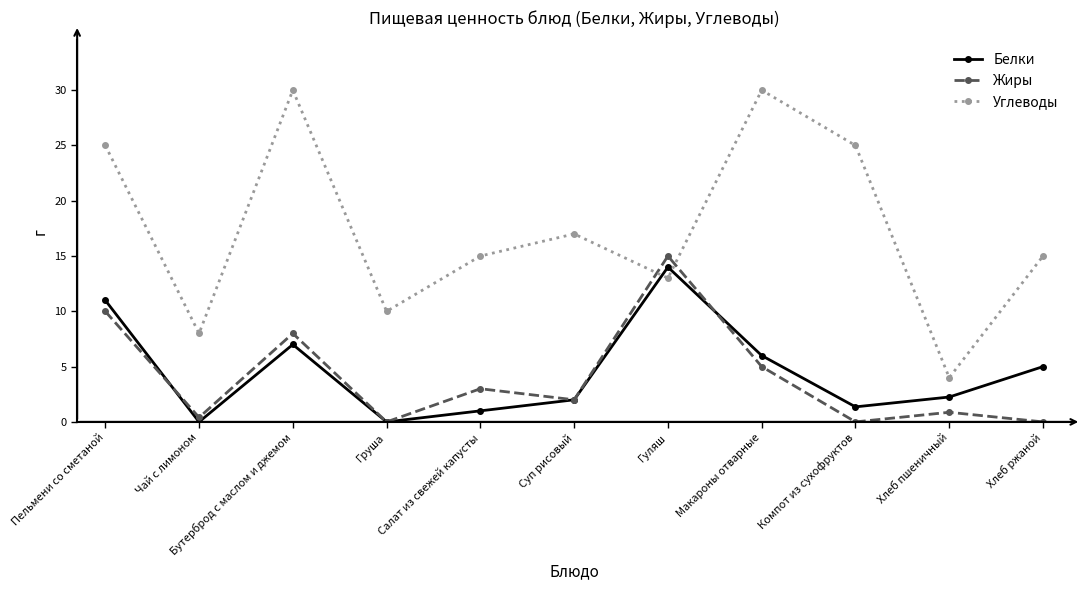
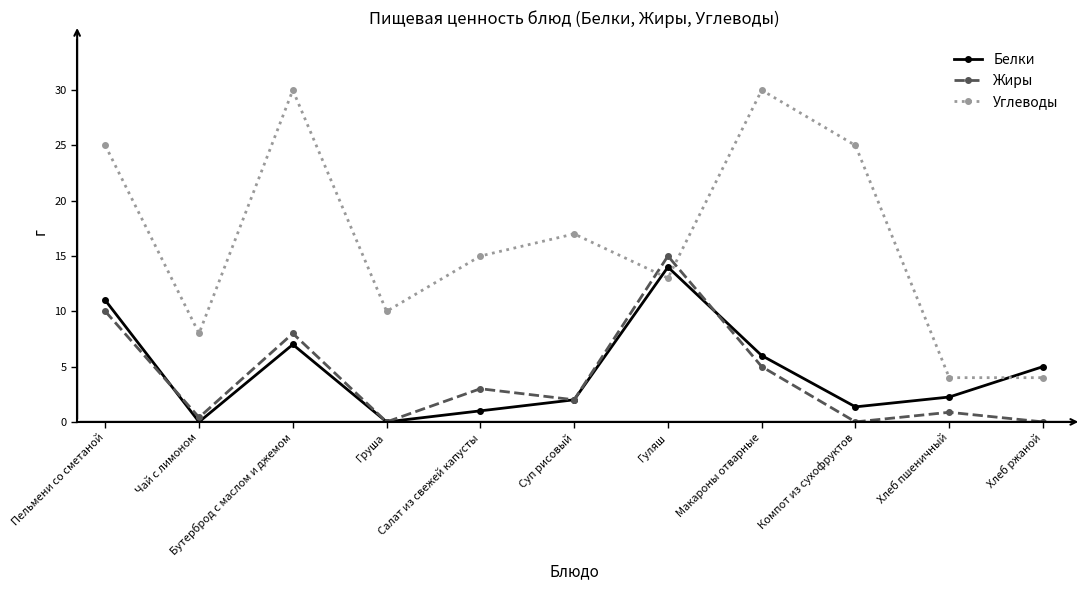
Углеводы, Хлеб ржаной: 15 -> 4
